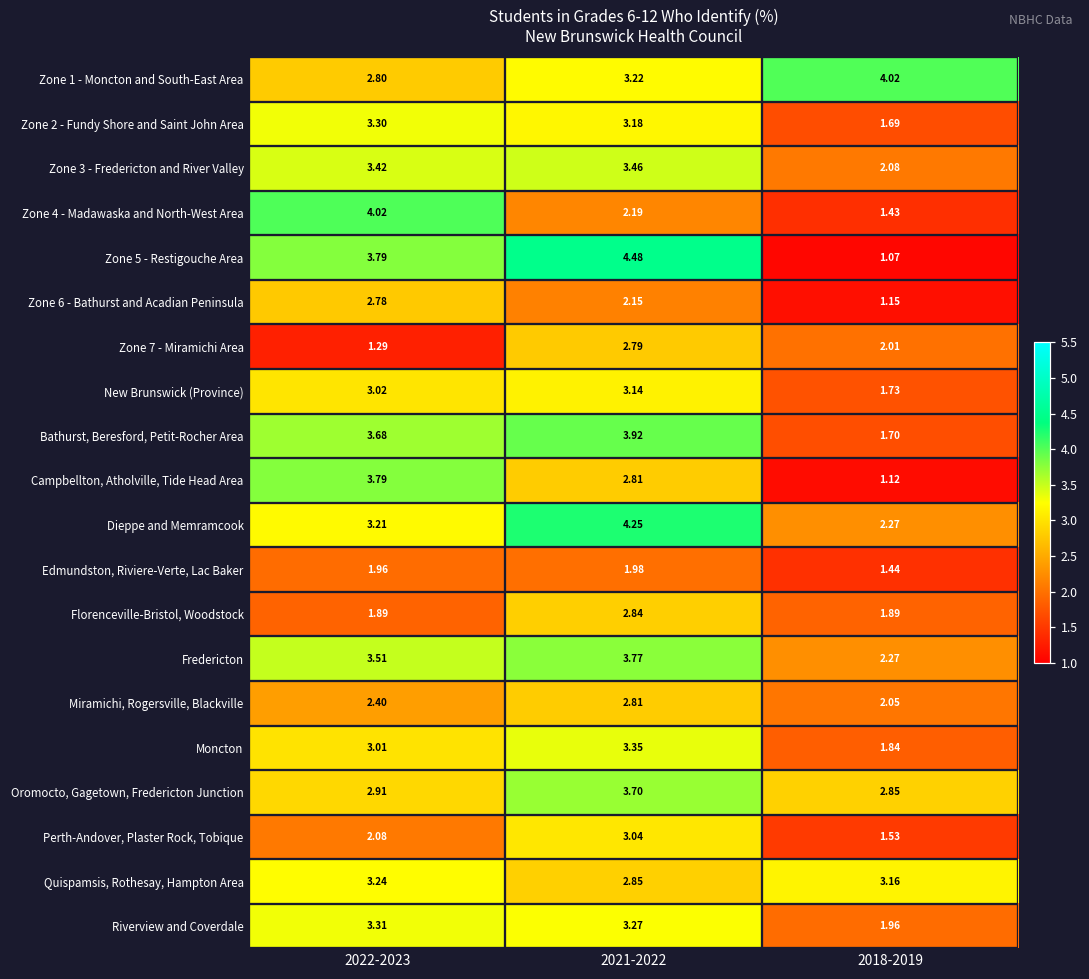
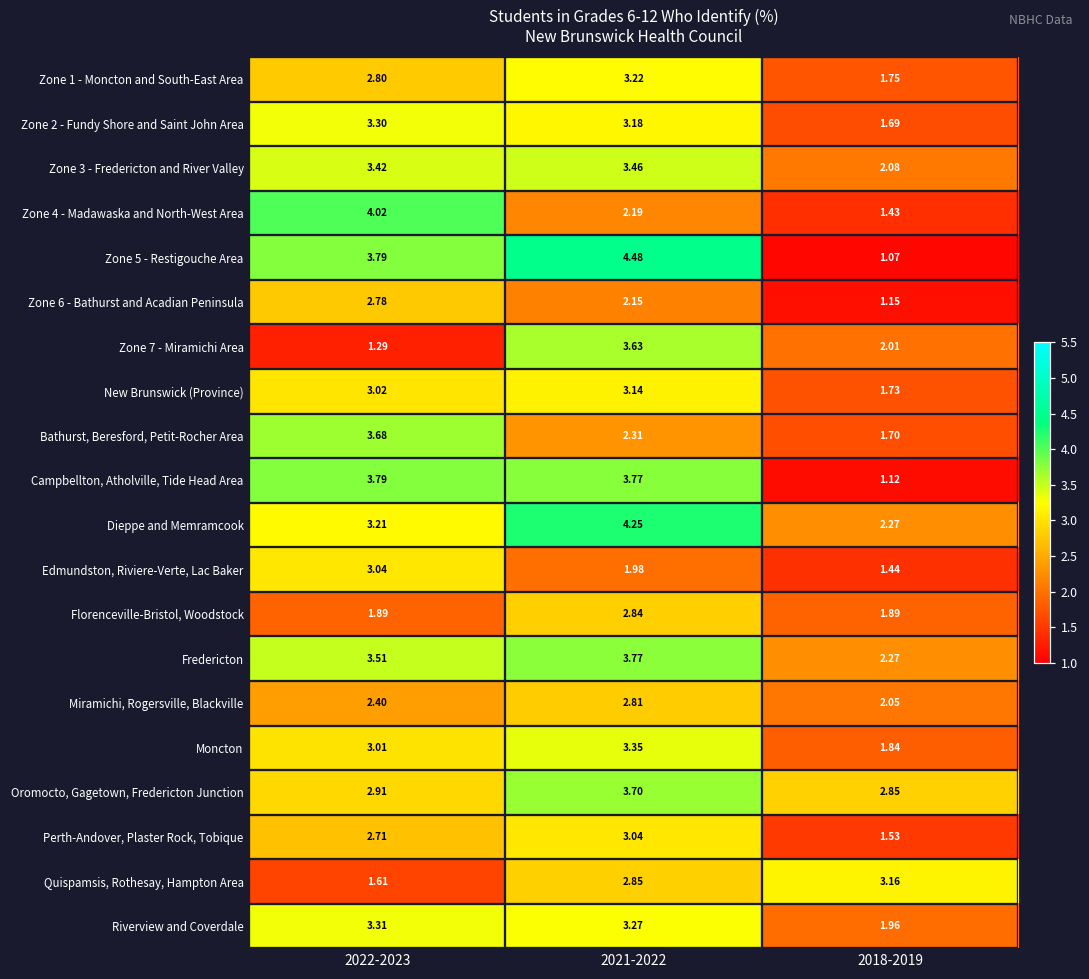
Zone 1 - Moncton and South-East Area, 2018-2019: 4.02 -> 1.75
Zone 7 - Miramichi Area, 2021-2022: 2.79 -> 3.63
Bathurst, Beresford, Petit-Rocher Area, 2021-2022: 3.92 -> 2.31
Campbellton, Atholville, Tide Head Area, 2021-2022: 2.81 -> 3.77
Edmundston, Riviere-Verte, Lac Baker, 2022-2023: 1.96 -> 3.04
Perth-Andover, Plaster Rock, Tobique, 2022-2023: 2.08 -> 2.71
Quispamsis, Rothesay, Hampton Area, 2022-2023: 3.24 -> 1.61
